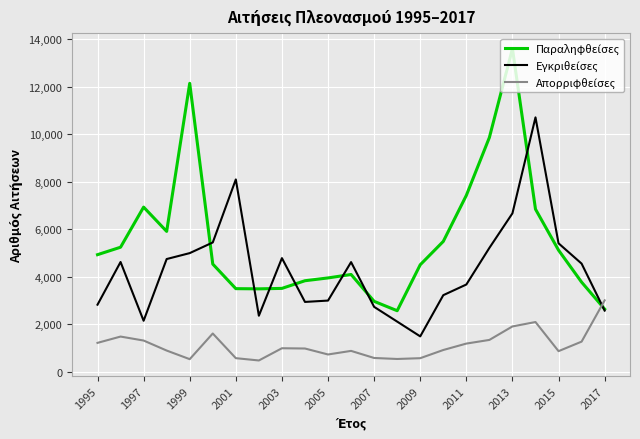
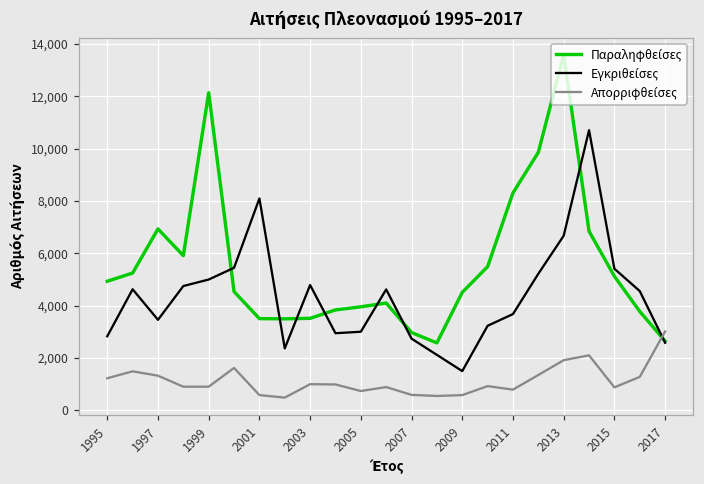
Εγκριθείσες, 1997: 2,200 -> 3,500
Απορριφθείσες, 1999: 500 -> 900
Παραληφθείσες, 2011: 7,400 -> 8,300
Απορριφθείσες, 2011: 1,200 -> 800
